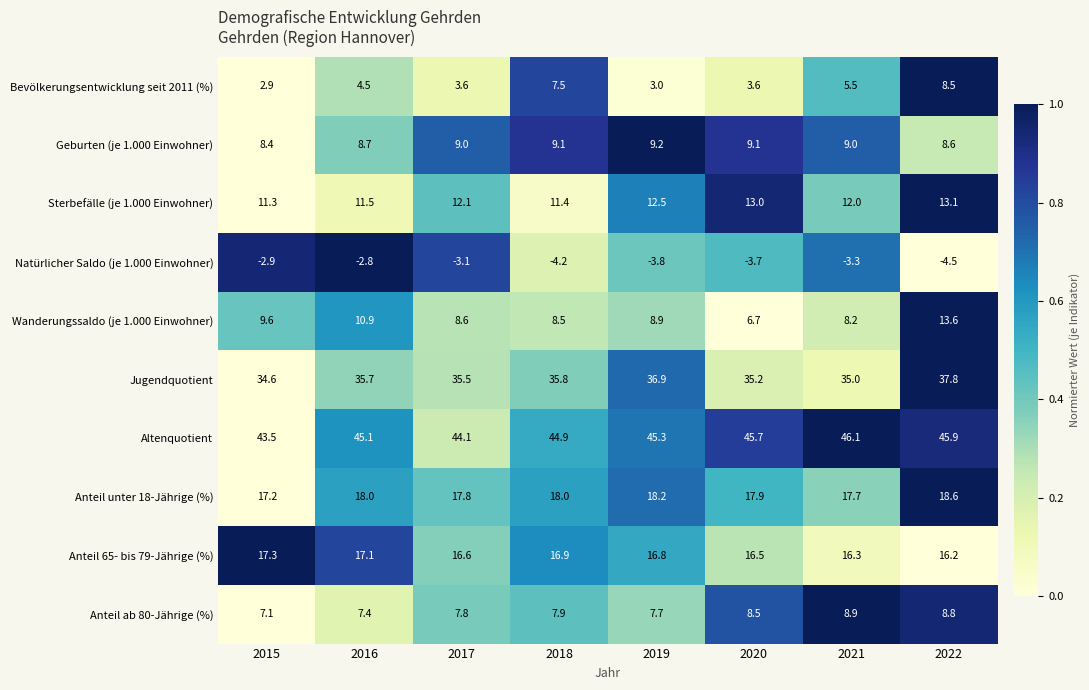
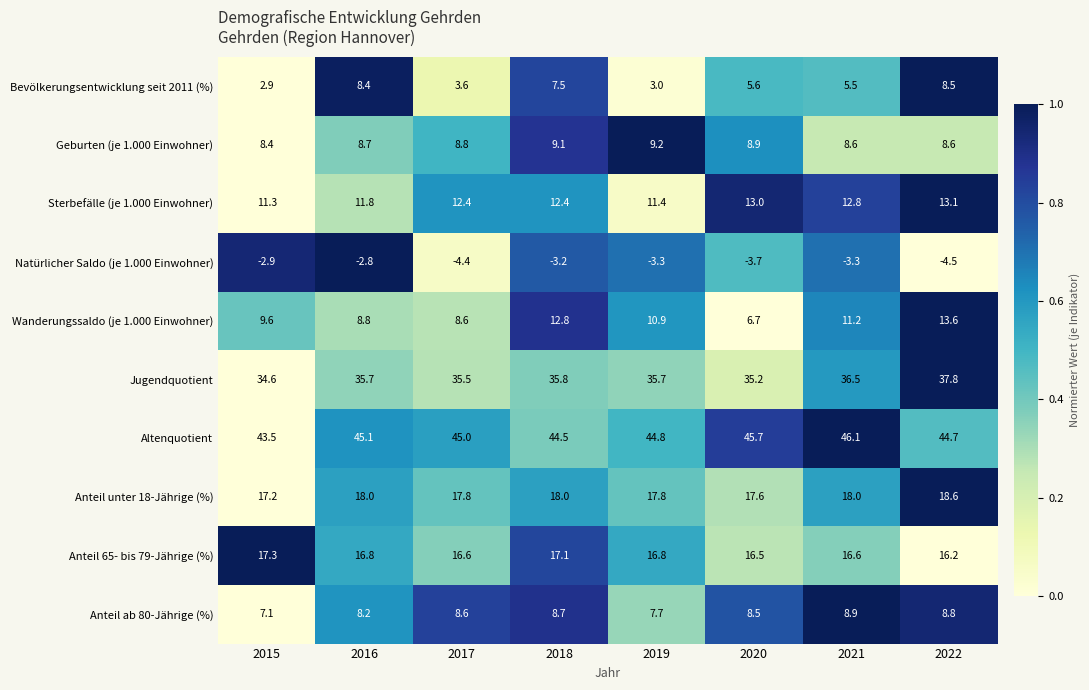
Bevölkerungsentwicklung seit 2011 (%), 2016: 4.5 -> 8.4
Bevölkerungsentwicklung seit 2011 (%), 2020: 3.6 -> 5.6
Geburten (je 1.000 Einwohner), 2017: 9.0 -> 8.8
Geburten (je 1.000 Einwohner), 2020: 9.1 -> 8.9
Geburten (je 1.000 Einwohner), 2021: 9.0 -> 8.6
Sterbefälle (je 1.000 Einwohner), 2016: 11.5 -> 11.8
Sterbefälle (je 1.000 Einwohner), 2017: 12.1 -> 12.4
Sterbefälle (je 1.000 Einwohner), 2018: 11.4 -> 12.4
Sterbefälle (je 1.000 Einwohner), 2019: 12.5 -> 11.4
Sterbefälle (je 1.000 Einwohner), 2021: 12.0 -> 12.8
Natürlicher Saldo (je 1.000 Einwohner), 2017: -3.1 -> -4.4
Natürlicher Saldo (je 1.000 Einwohner), 2018: -4.2 -> -3.2
Natürlicher Saldo (je 1.000 Einwohner), 2019: -3.8 -> -3.3
Wanderungssaldo (je 1.000 Einwohner), 2016: 10.9 -> 8.8
Wanderungssaldo (je 1.000 Einwohner), 2018: 8.5 -> 12.8
Wanderungssaldo (je 1.000 Einwohner), 2019: 8.9 -> 10.9
Wanderungssaldo (je 1.000 Einwohner), 2021: 8.2 -> 11.2
Jugendquotient, 2019: 36.9 -> 35.7
Jugendquotient, 2021: 35.0 -> 36.5
Altenquotient, 2017: 44.1 -> 45.0
Altenquotient, 2018: 44.9 -> 44.5
Altenquotient, 2019: 45.3 -> 44.8
Altenquotient, 2022: 45.9 -> 44.7
Anteil unter 18-Jährige (%), 2019: 18.2 -> 17.8
Anteil unter 18-Jährige (%), 2020: 17.9 -> 17.6
Anteil unter 18-Jährige (%), 2021: 17.7 -> 18.0
Anteil 65- bis 79-Jährige (%), 2016: 17.1 -> 16.8
Anteil 65- bis 79-Jährige (%), 2018: 16.9 -> 17.1
Anteil 65- bis 79-Jährige (%), 2021: 16.3 -> 16.6
Anteil ab 80-Jährige (%), 2016: 7.4 -> 8.2
Anteil ab 80-Jährige (%), 2017: 7.8 -> 8.6
Anteil ab 80-Jährige (%), 2018: 7.9 -> 8.7
